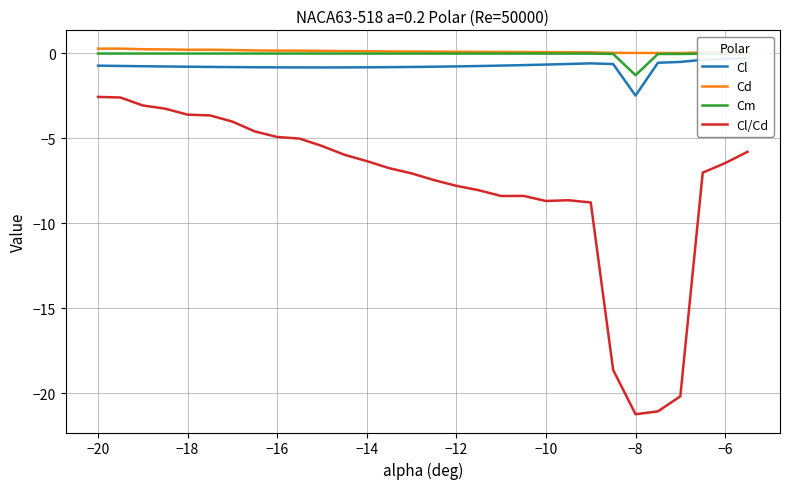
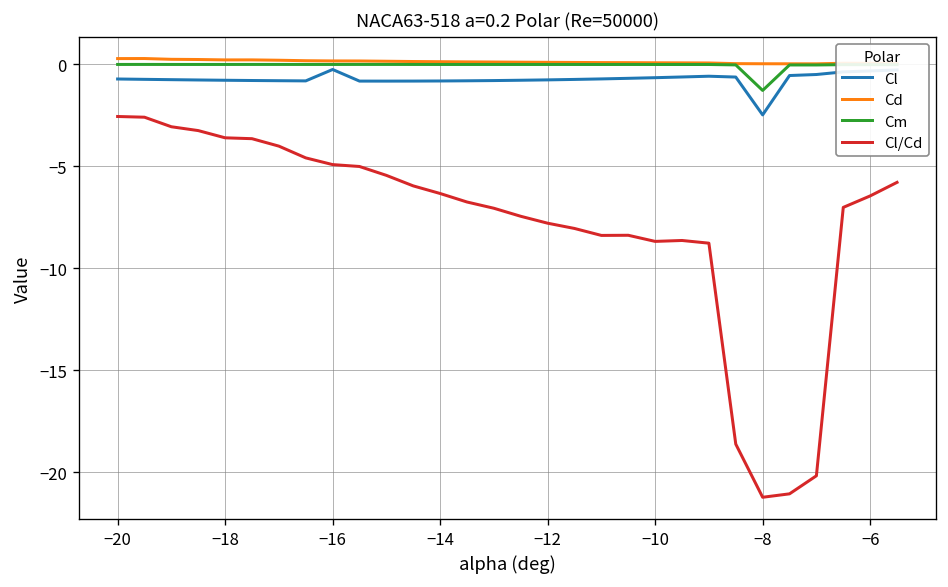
Cl, −16: -0.8 -> -0.3
